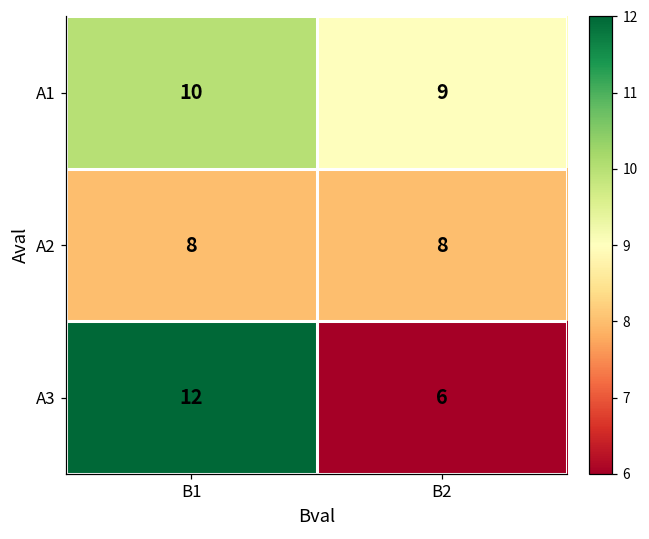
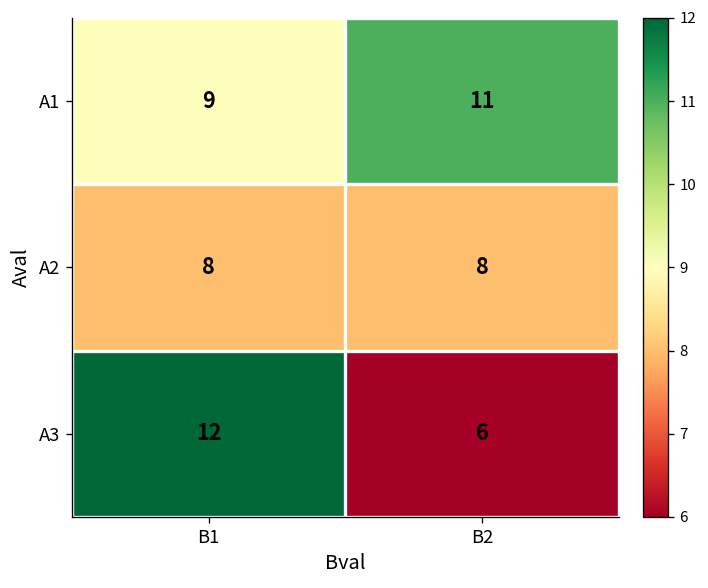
A1, B1: 10 -> 9
A1, B2: 9 -> 11
